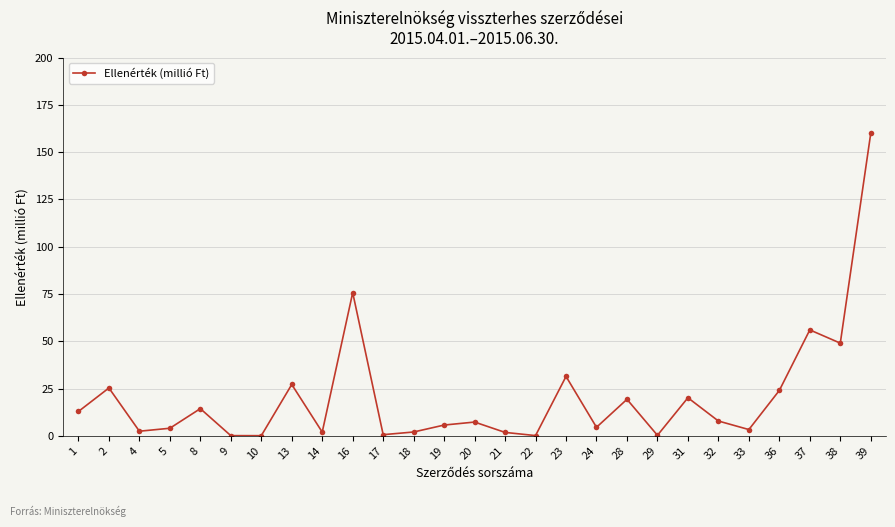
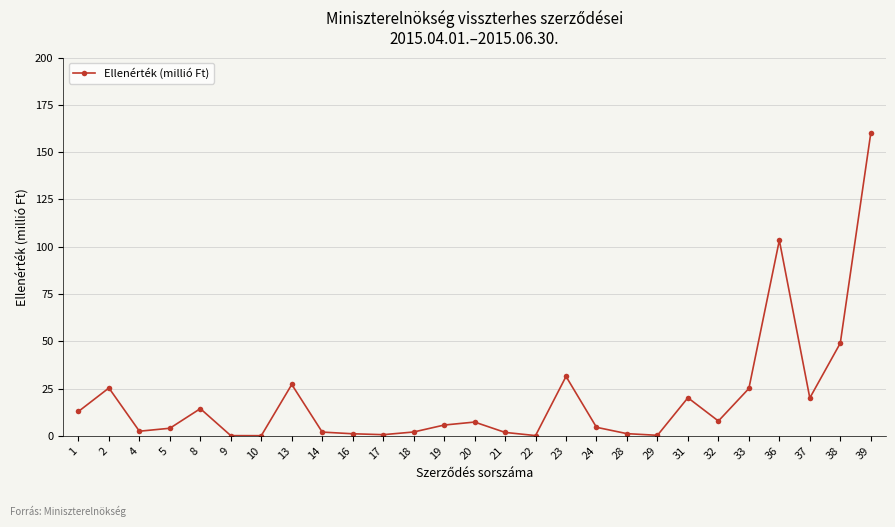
16: 76 -> 1
28: 19 -> 1
33: 3 -> 25
36: 24 -> 103
37: 56 -> 20
